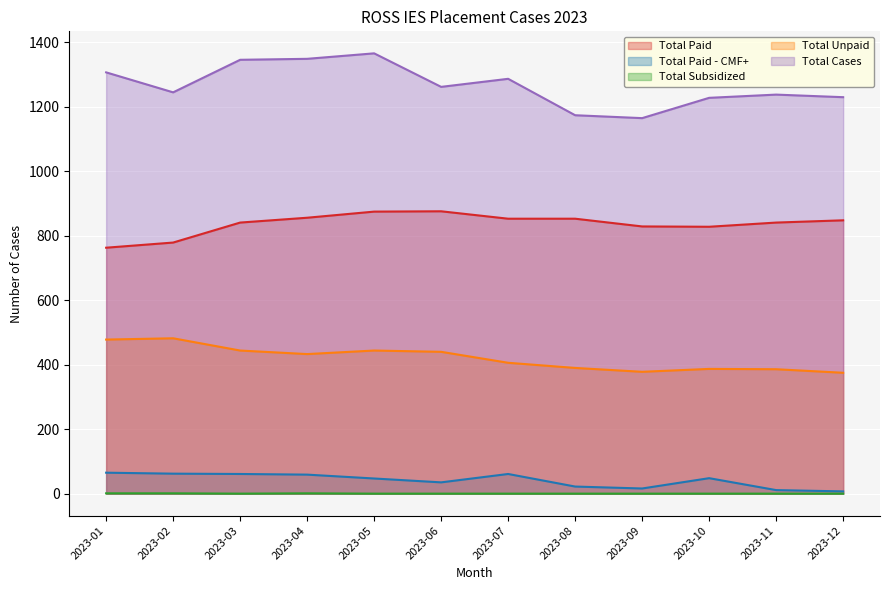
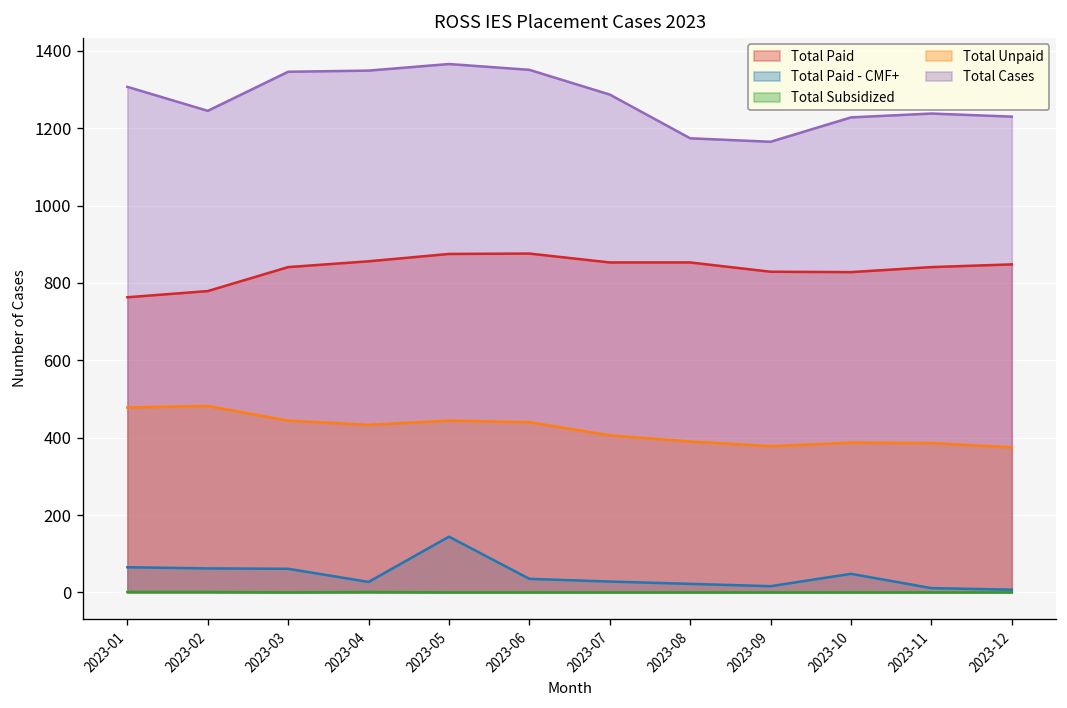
Total Paid - CMF+, 2023-04: 60 -> 30
Total Paid - CMF+, 2023-05: 50 -> 140
Total Cases, 2023-06: 1260 -> 1350
Total Paid - CMF+, 2023-07: 60 -> 30
